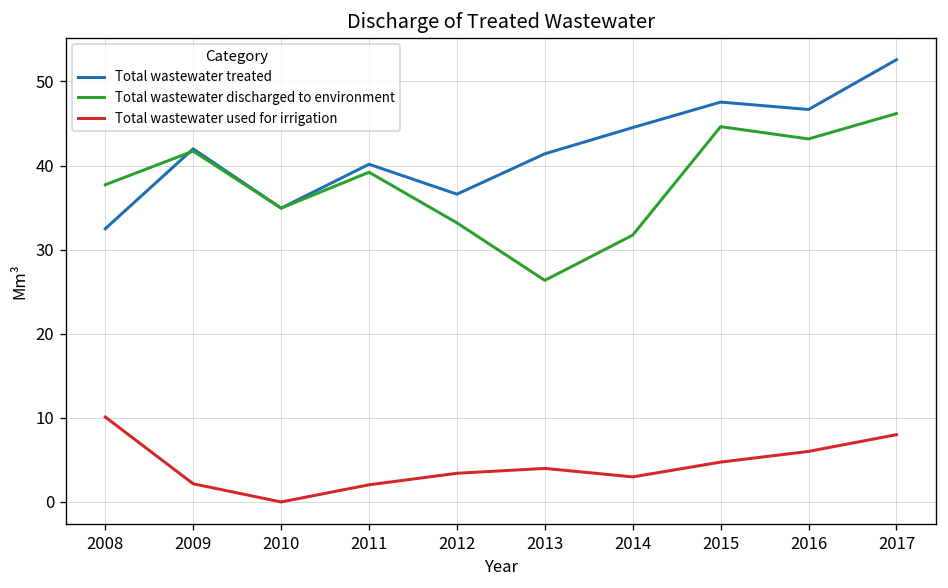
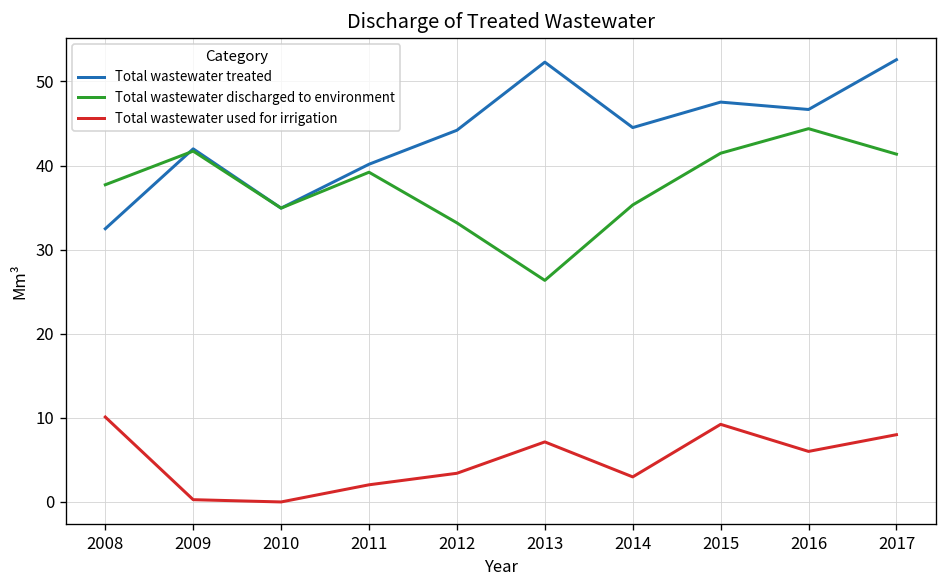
Total wastewater used for irrigation, 2009: 2 -> 0
Total wastewater treated, 2012: 37 -> 44
Total wastewater treated, 2013: 41 -> 52
Total wastewater used for irrigation, 2013: 4 -> 7
Total wastewater discharged to environment, 2014: 32 -> 35
Total wastewater discharged to environment, 2015: 45 -> 41
Total wastewater used for irrigation, 2015: 5 -> 9
Total wastewater discharged to environment, 2016: 43 -> 44
Total wastewater discharged to environment, 2017: 46 -> 41
